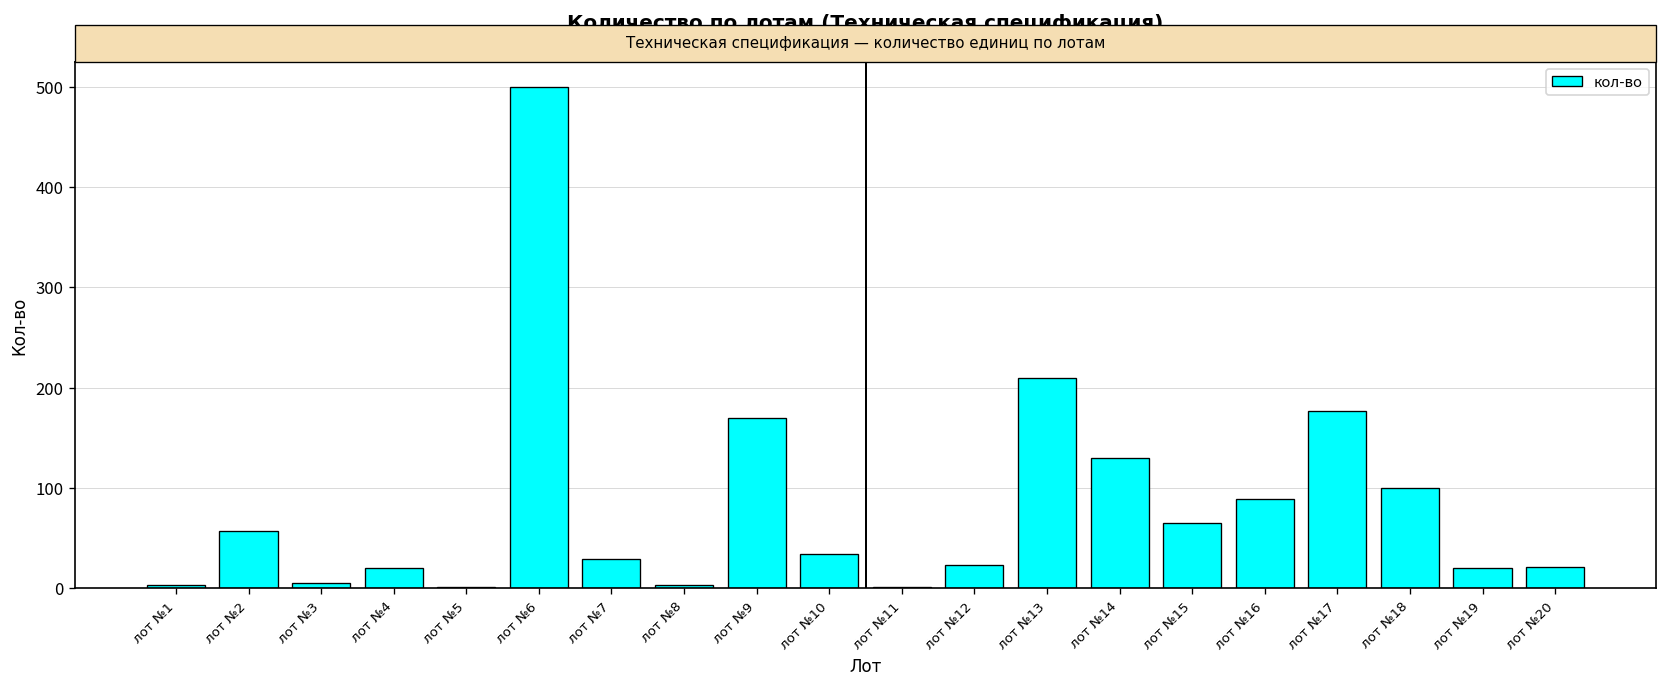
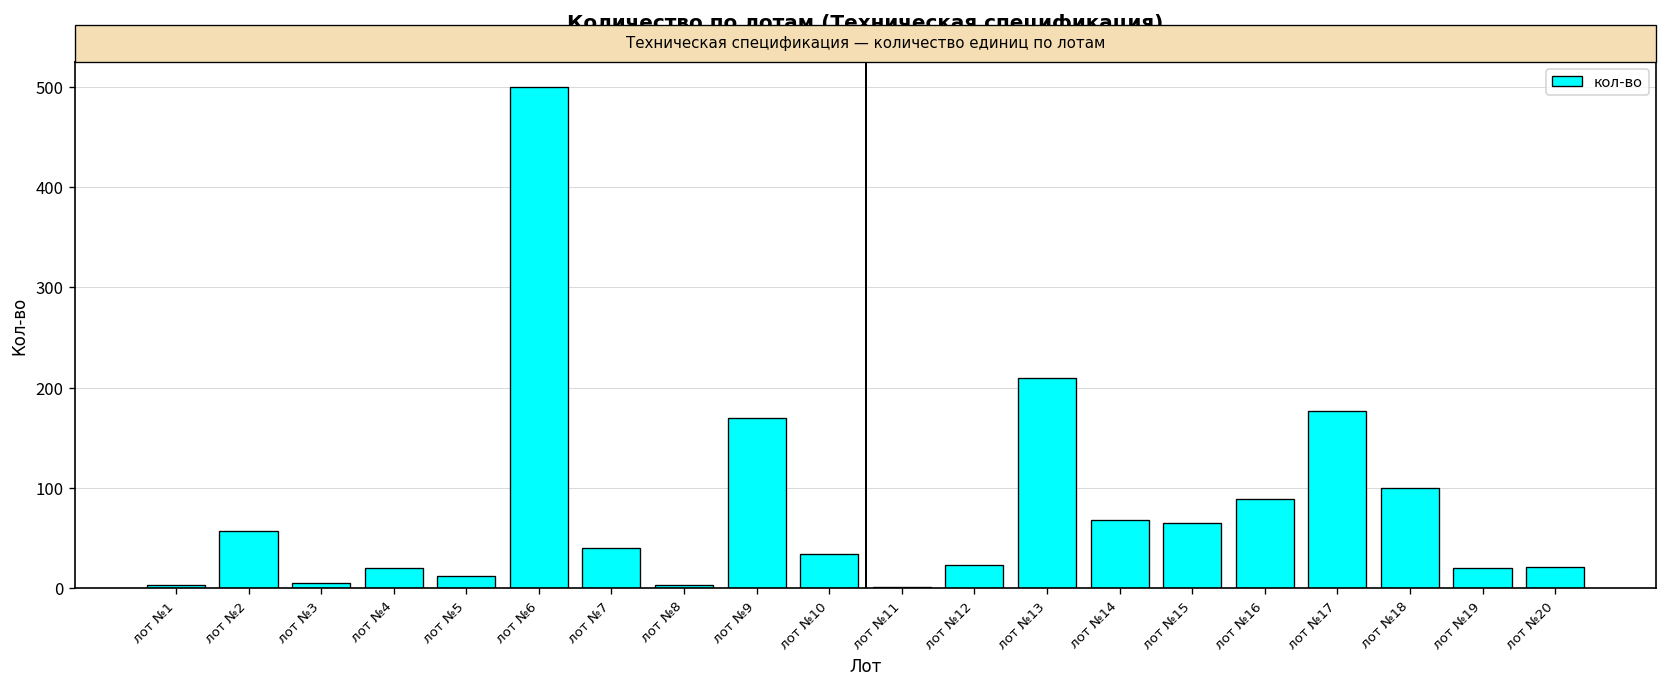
лот №5: 0 -> 10
лот №7: 30 -> 40
лот №14: 130 -> 70
